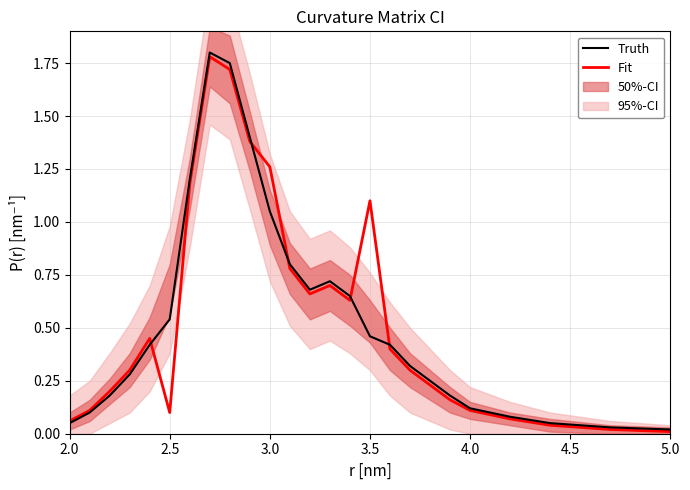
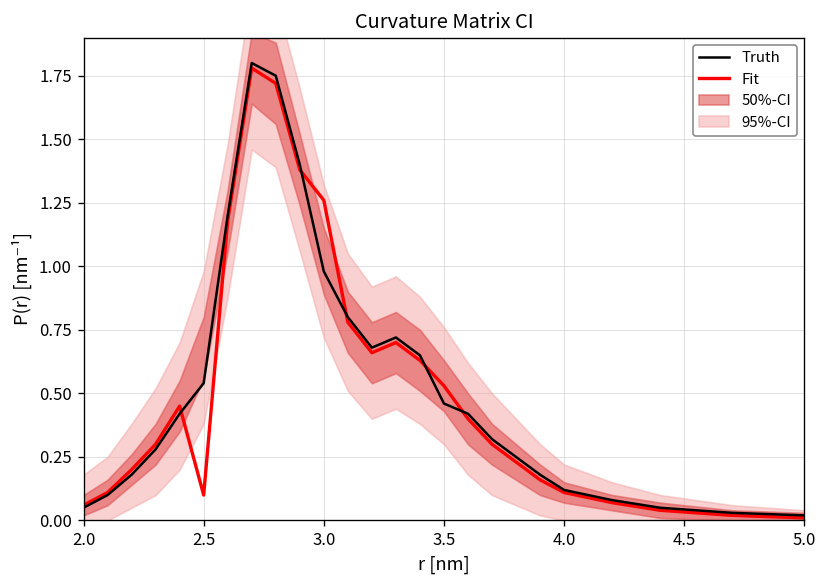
Truth, 3.0: 1.05 -> 0.98
Fit, 3.5: 1.10 -> 0.53
